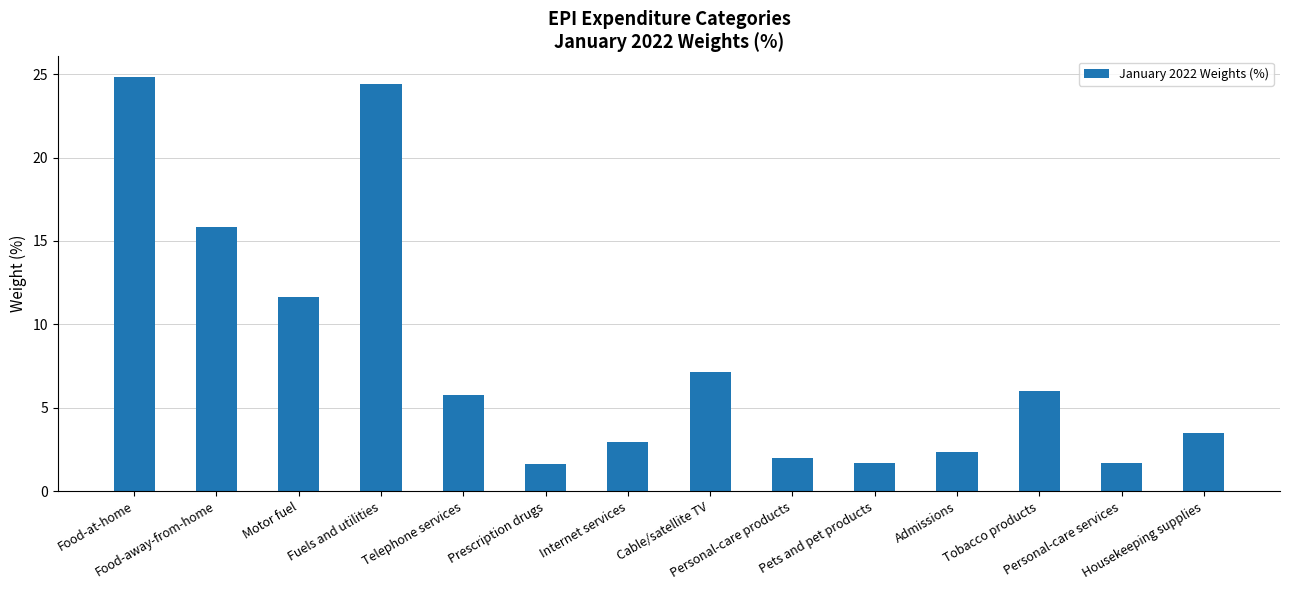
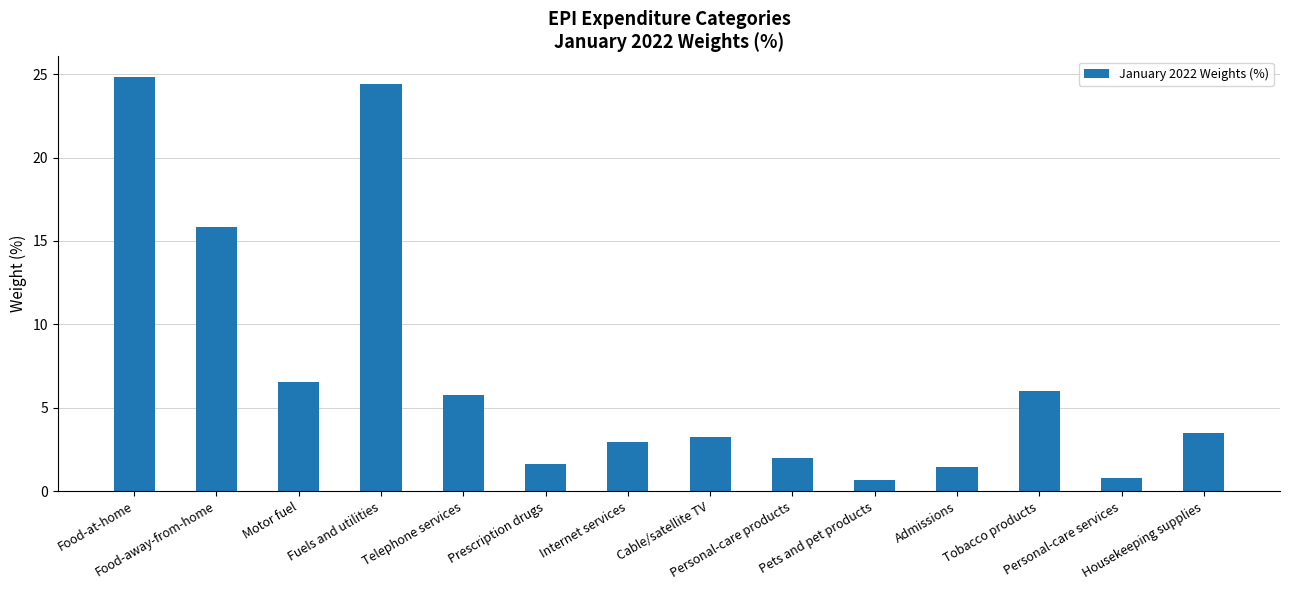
Motor fuel: 11.6 -> 6.5
Cable/satellite TV: 7.2 -> 3.2
Pets and pet products: 1.7 -> 0.7
Admissions: 2.4 -> 1.4
Personal-care services: 1.7 -> 0.8
